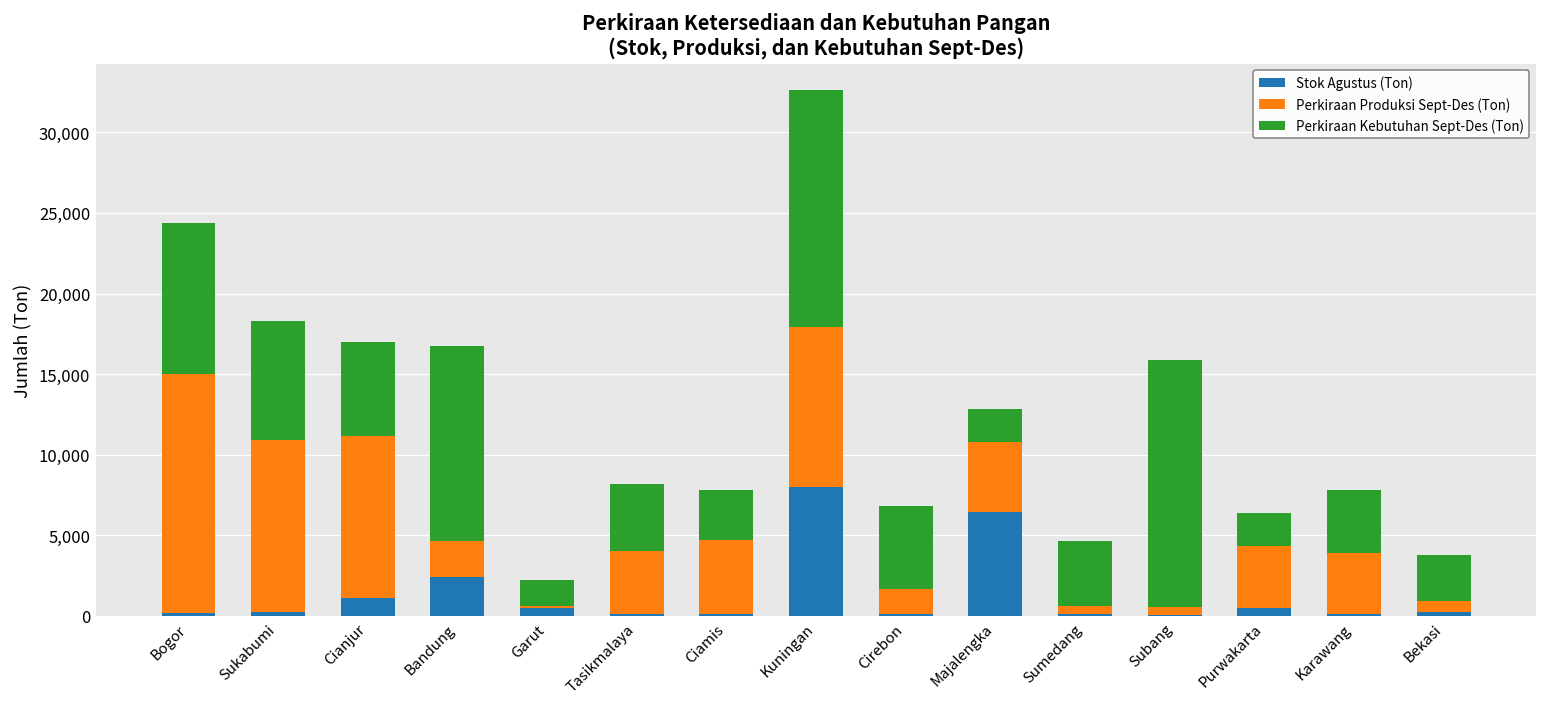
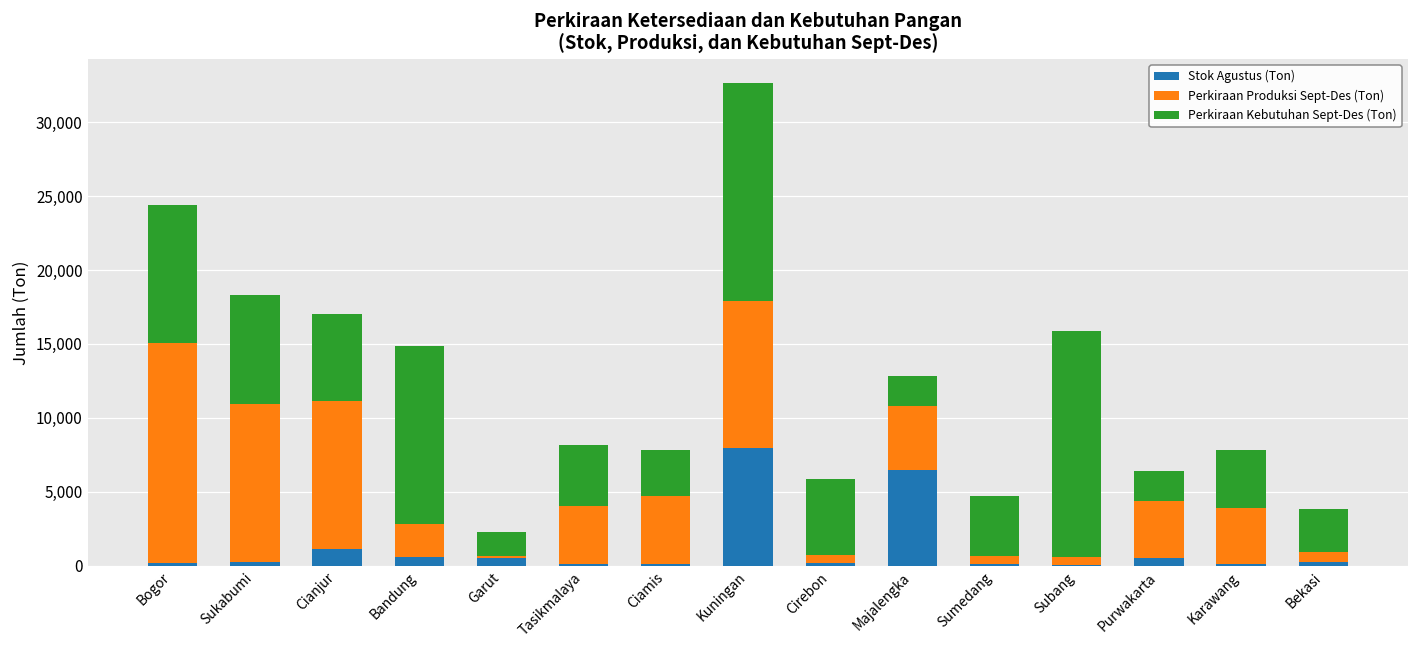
Stok Agustus (Ton), Bandung: 2,400 -> 600
Perkiraan Produksi Sept-Des (Ton), Cirebon: 1,500 -> 600
